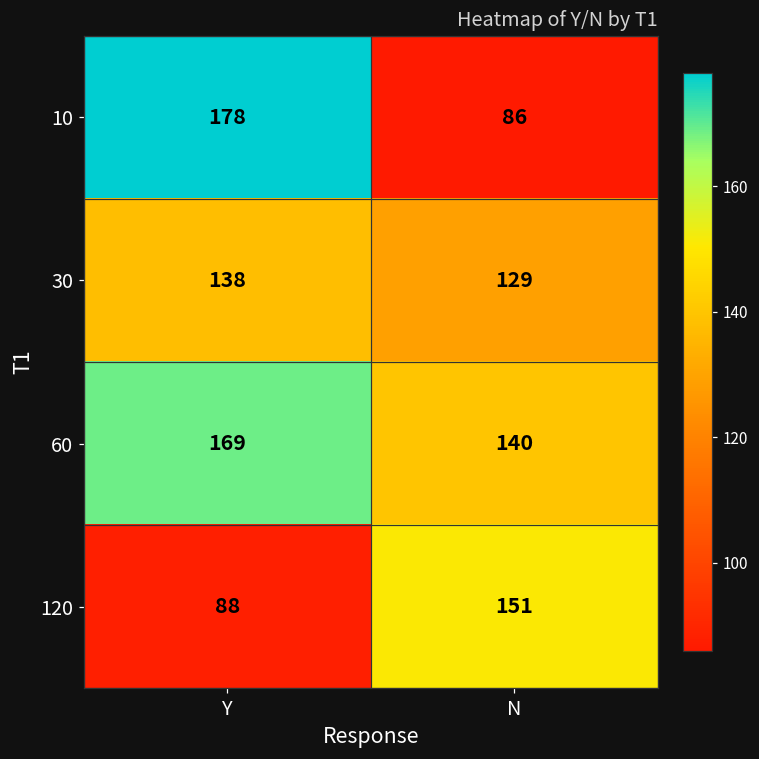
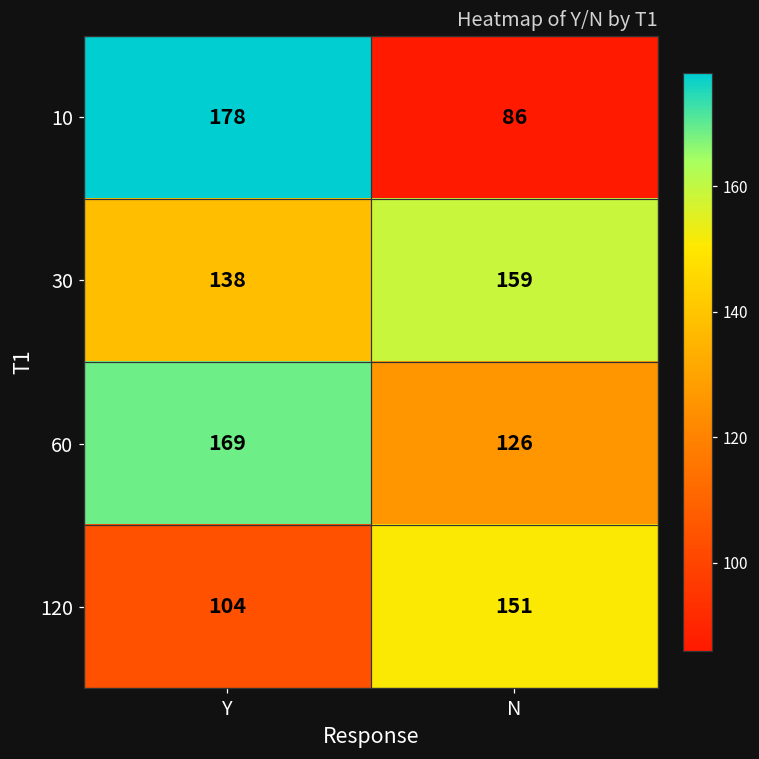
30, N: 129 -> 159
60, N: 140 -> 126
120, Y: 88 -> 104
